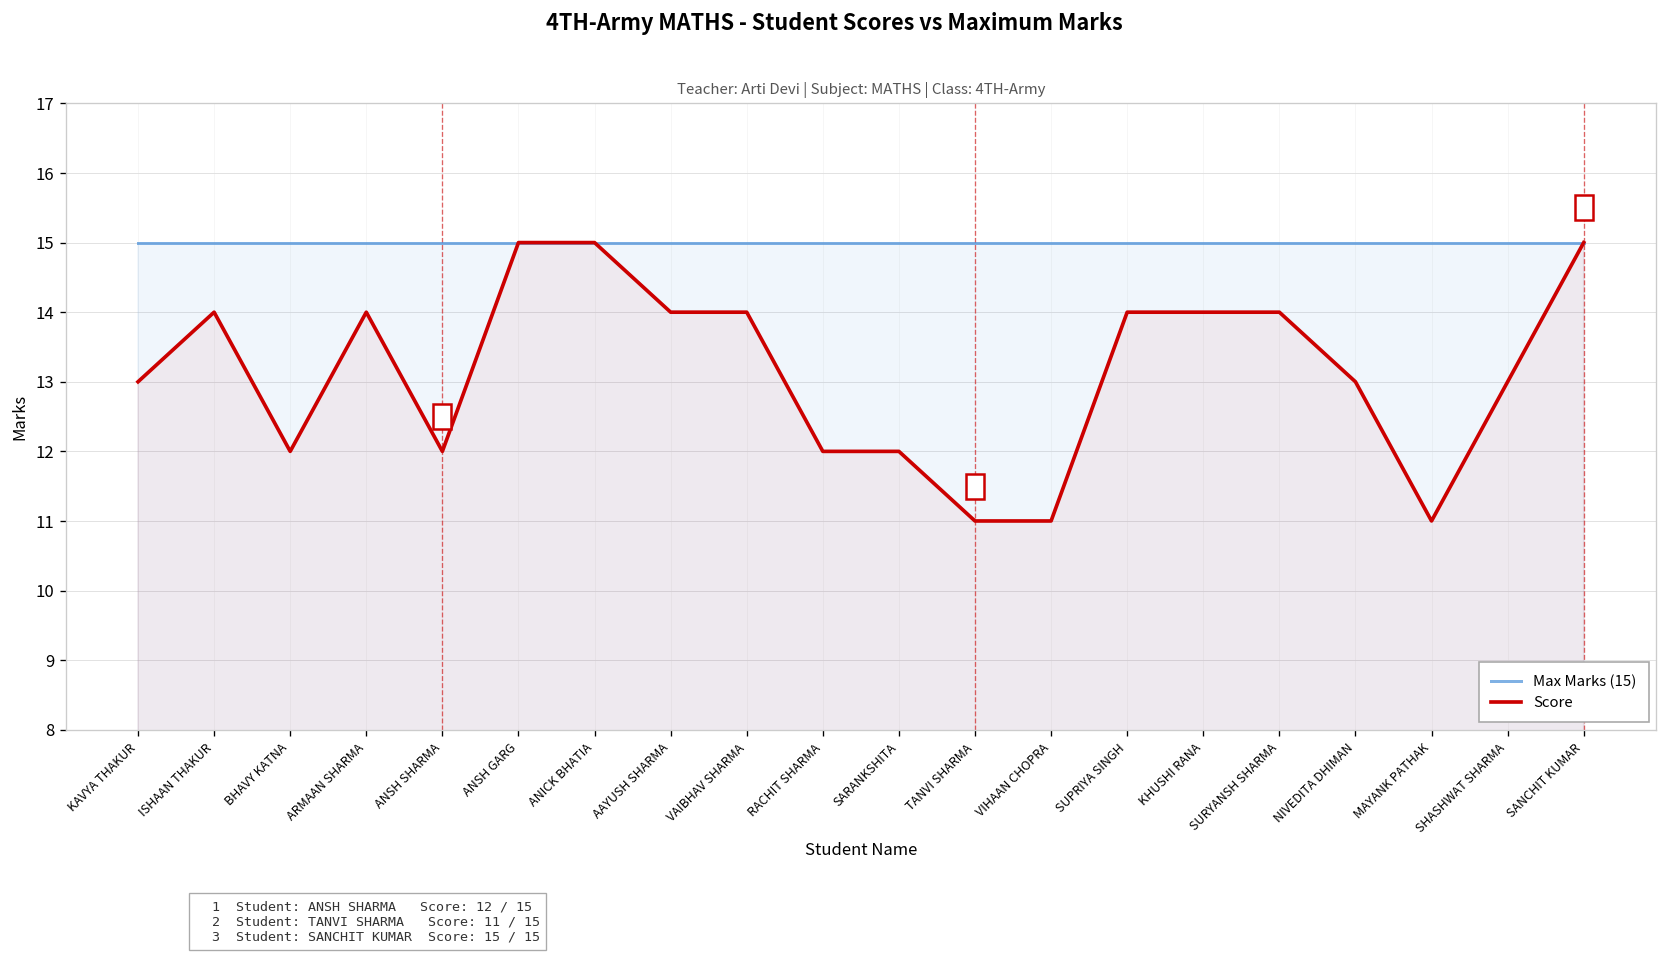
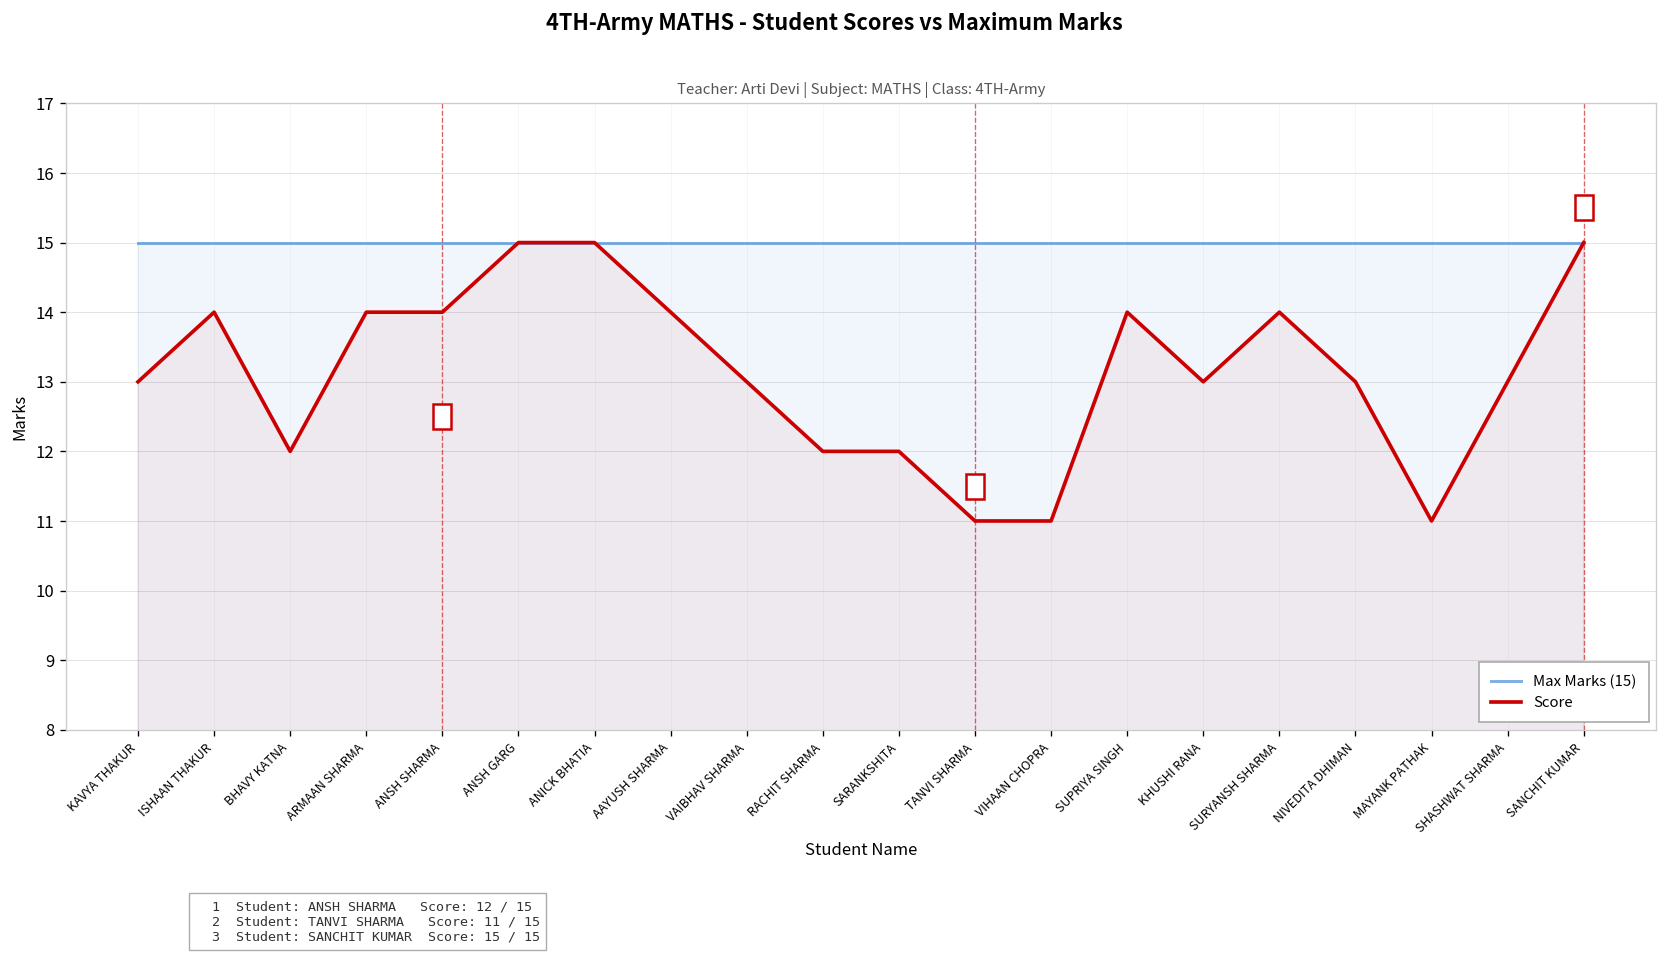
Score, ANSH SHARMA: 12 -> 14
Score, VAIBHAV SHARMA: 14 -> 13
Score, KHUSHI RANA: 14 -> 13
